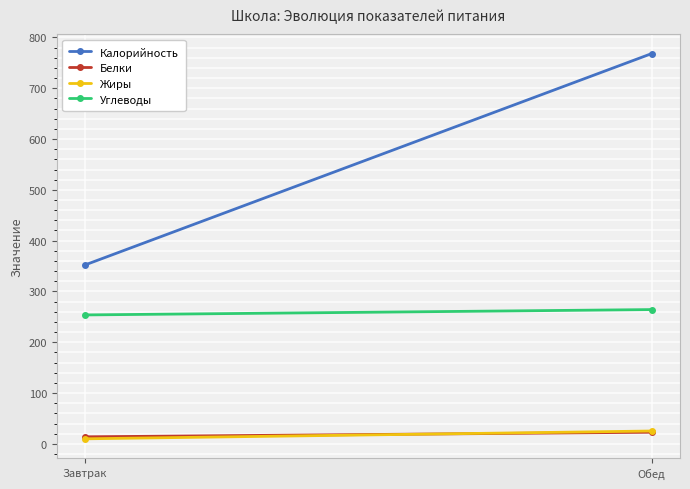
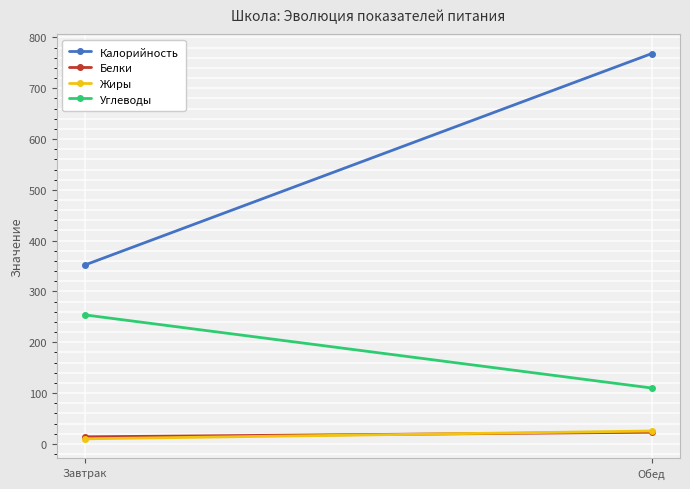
Углеводы, Обед: 260 -> 110
